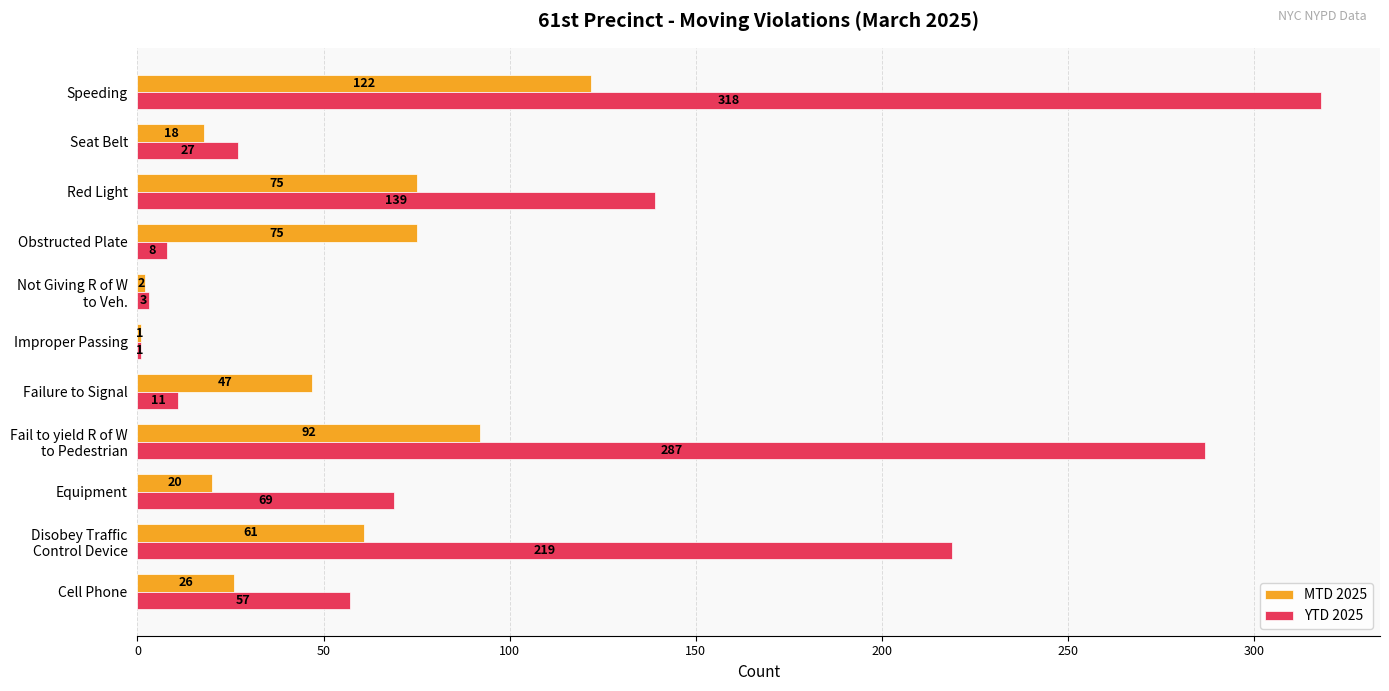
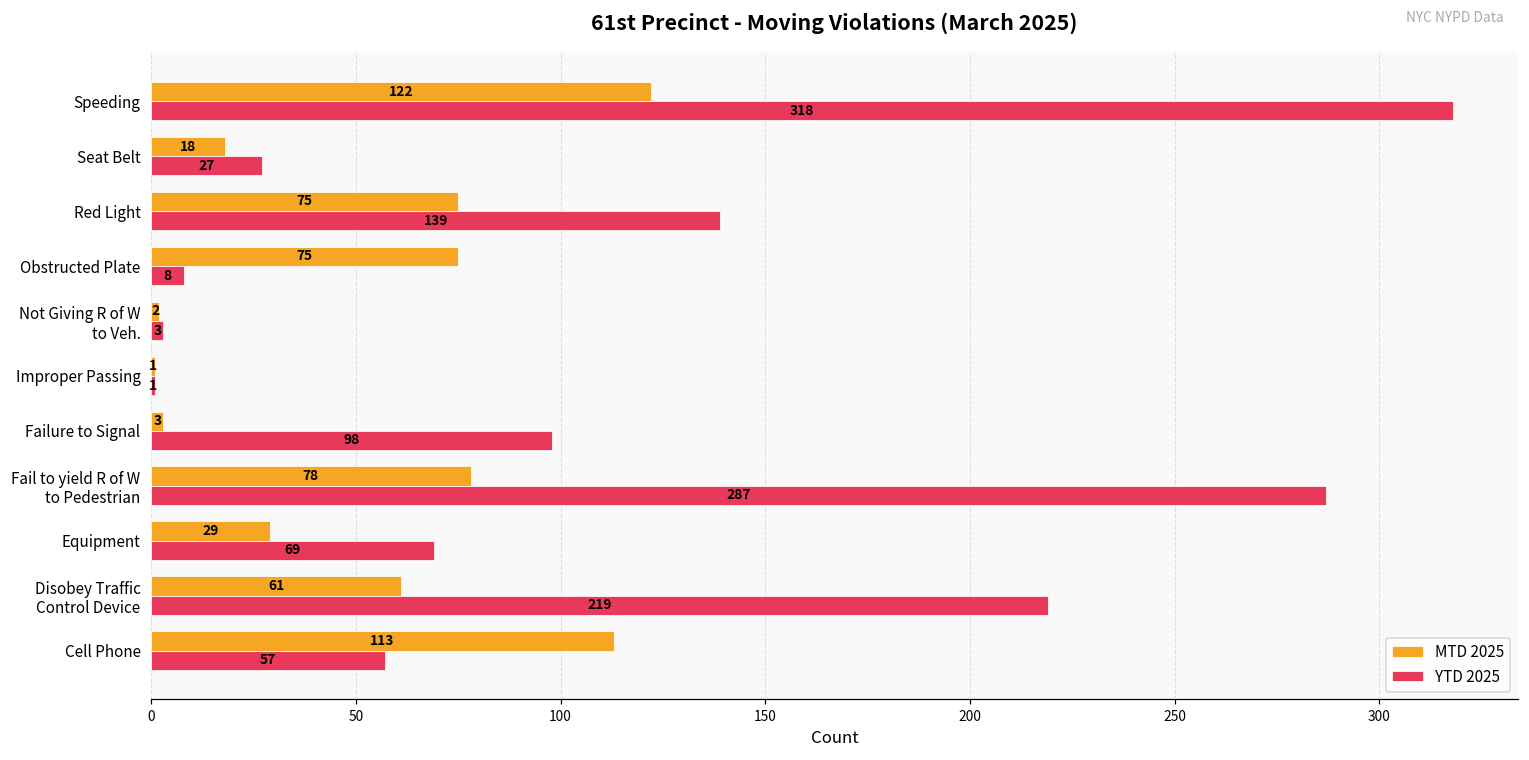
MTD 2025, Failure to Signal: 47 -> 3
YTD 2025, Failure to Signal: 11 -> 98
MTD 2025, Fail to yield R of W to Pedestrian: 92 -> 78
MTD 2025, Equipment: 20 -> 29
MTD 2025, Cell Phone: 26 -> 113
